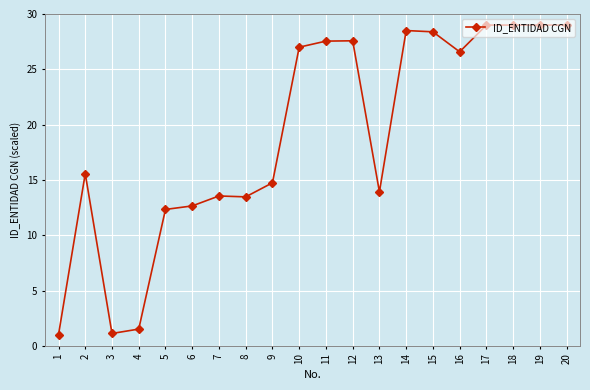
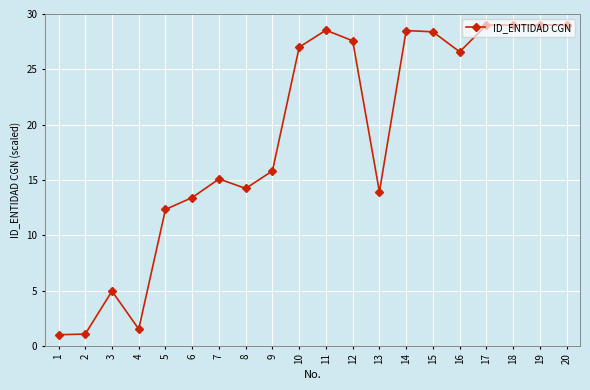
2: 15.6 -> 1.1
3: 1.1 -> 4.9
6: 12.6 -> 13.4
7: 13.5 -> 15.1
8: 13.5 -> 14.2
9: 14.7 -> 15.8
11: 27.5 -> 28.5
